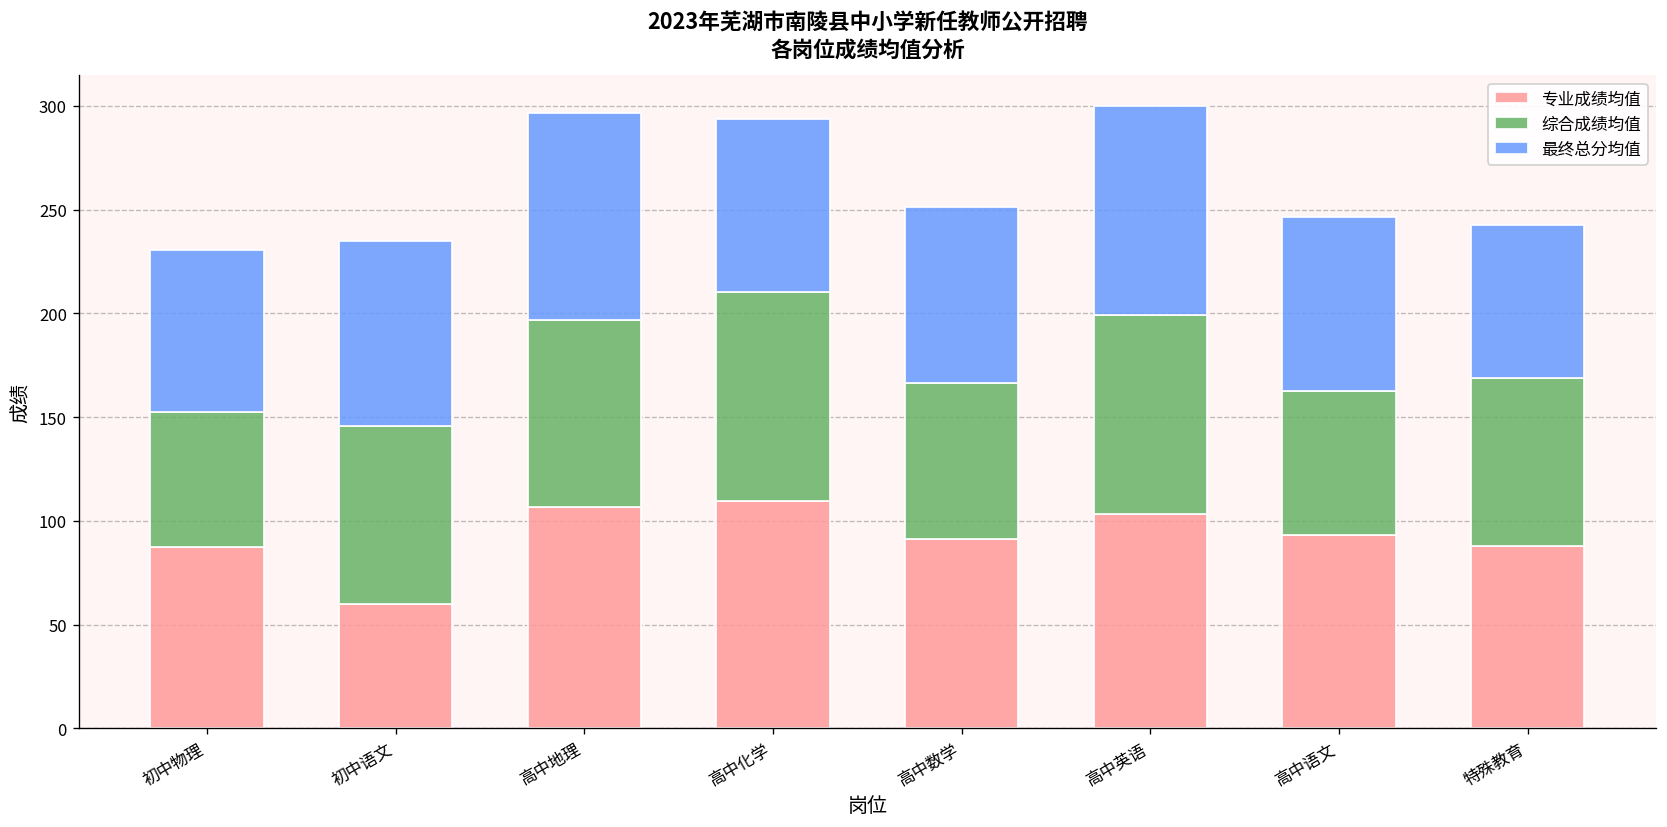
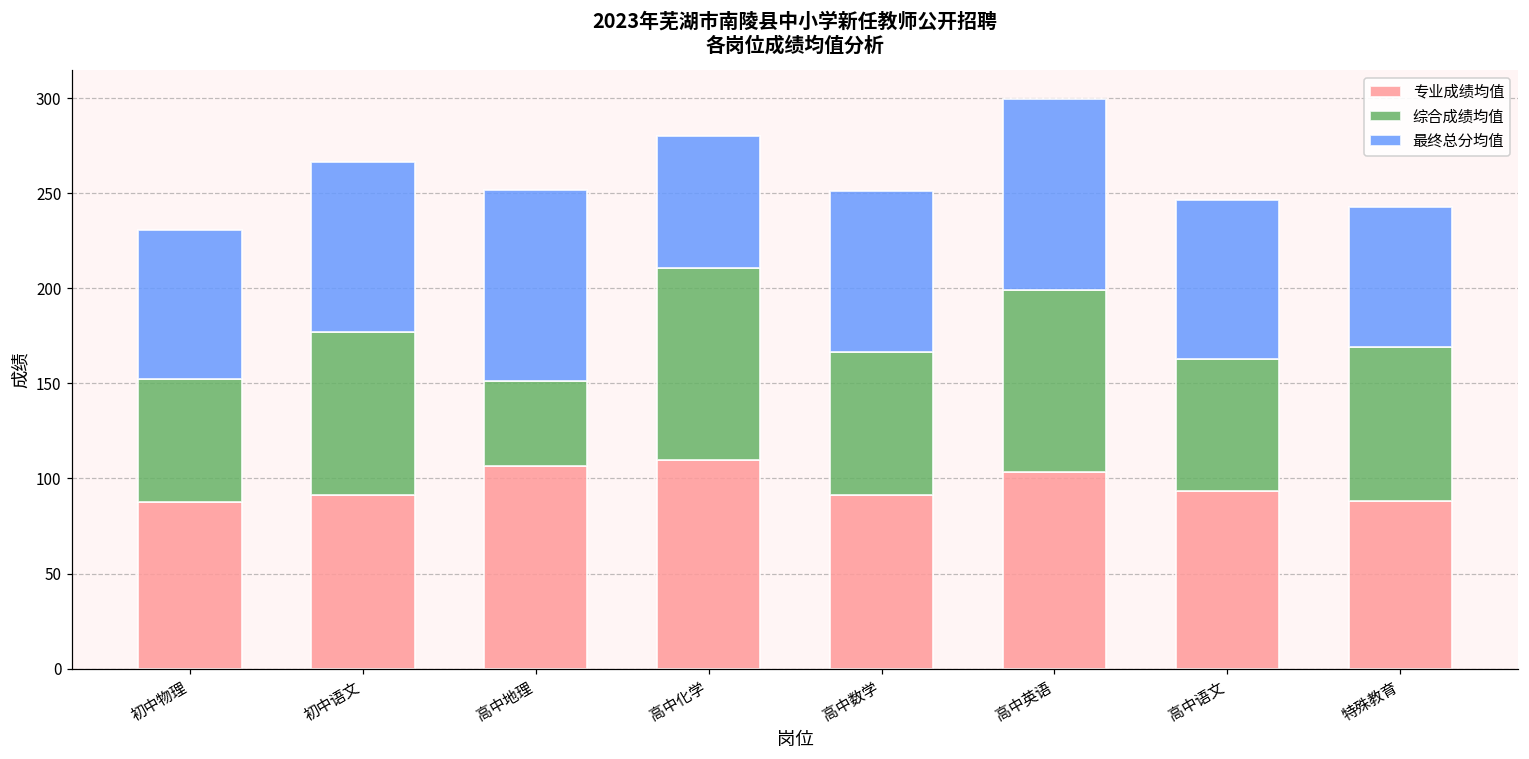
专业成绩均值, 初中语文: 60 -> 91
综合成绩均值, 高中地理: 90 -> 45
最终总分均值, 高中化学: 83 -> 69
